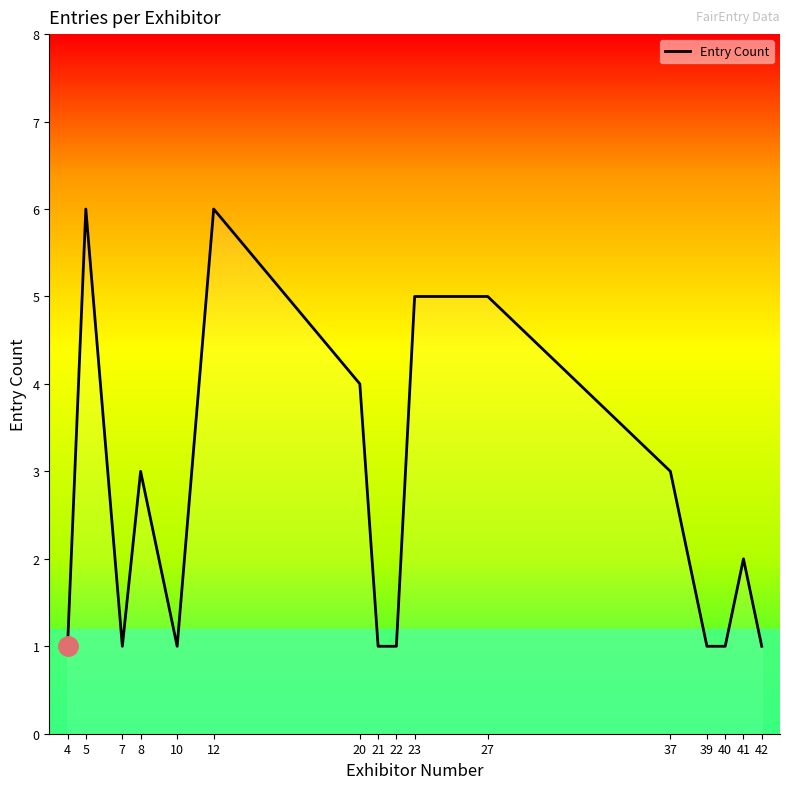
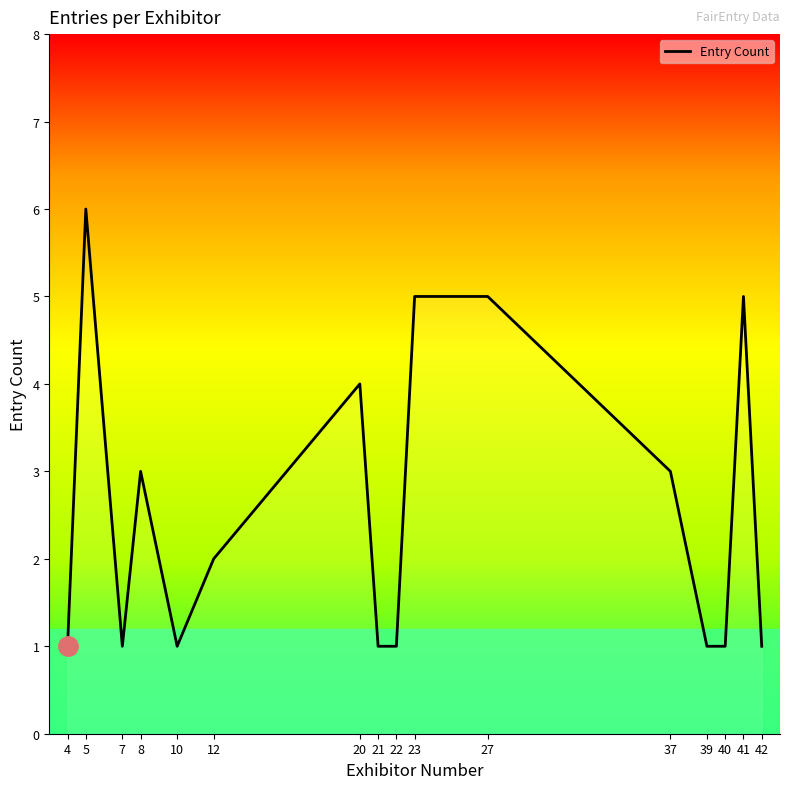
Entry Count, 12: 6 -> 2
Entry Count, 41: 2 -> 5
